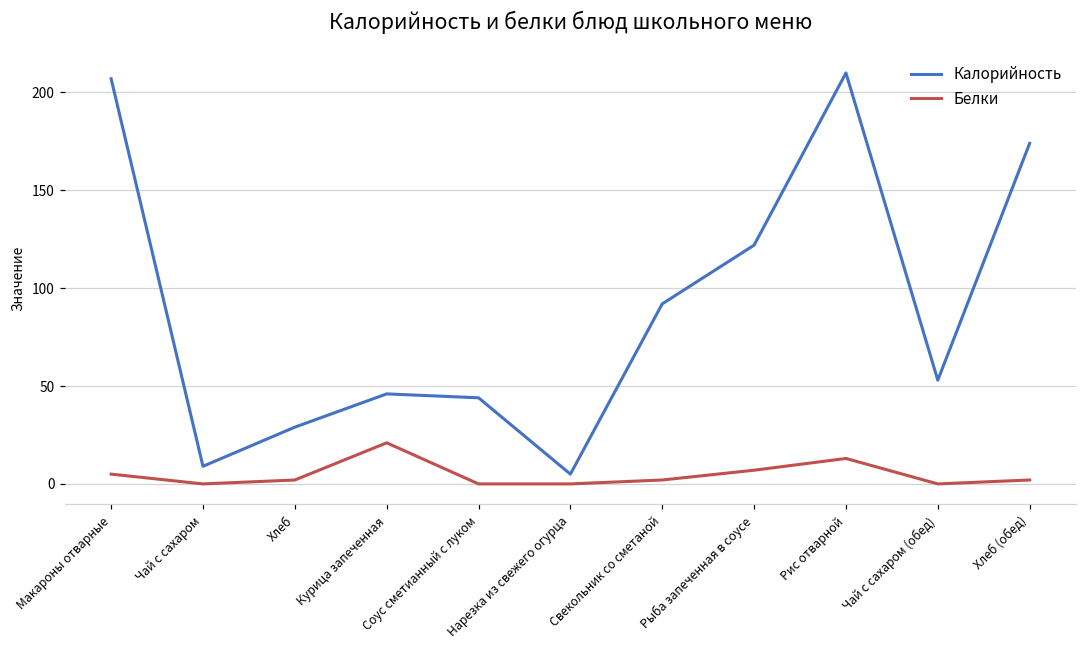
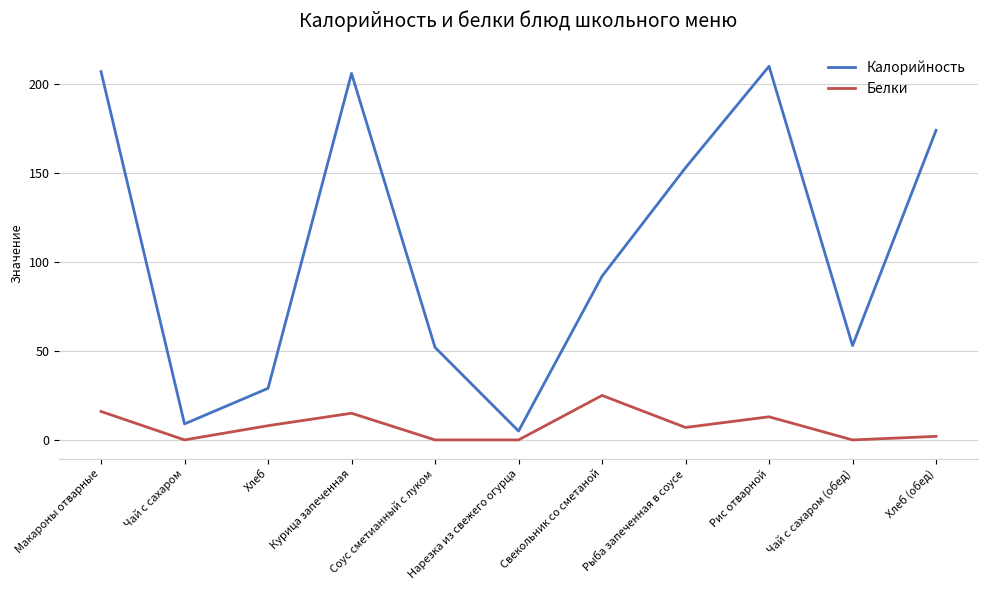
Белки, Макароны отварные: 5 -> 16
Белки, Хлеб: 2 -> 8
Калорийность, Курица запеченная: 46 -> 206
Белки, Курица запеченная: 21 -> 15
Калорийность, Соус сметианный с луком: 44 -> 52
Белки, Свекольник со сметаной: 2 -> 25
Калорийность, Рыба запеченная в соусе: 122 -> 153
